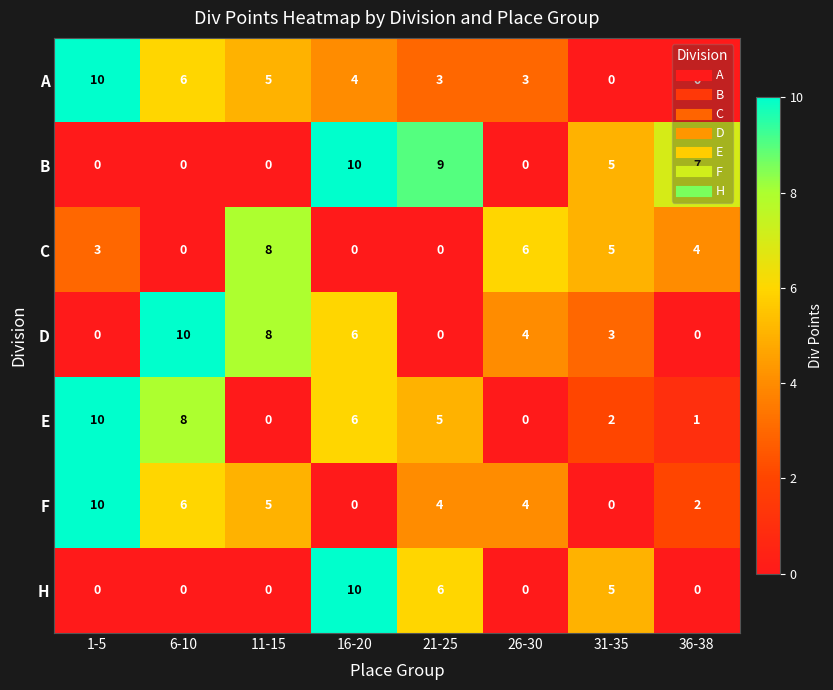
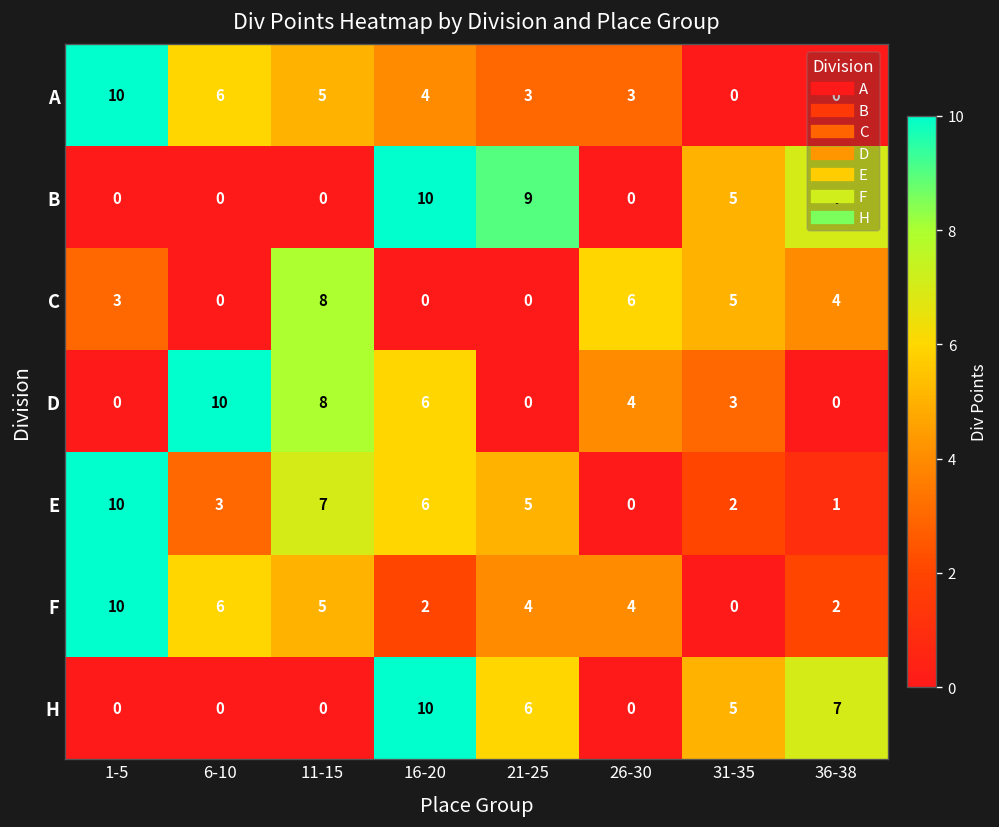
E, 6-10: 8 -> 3
E, 11-15: 0 -> 7
F, 16-20: 0 -> 2
H, 36-38: 0 -> 7
